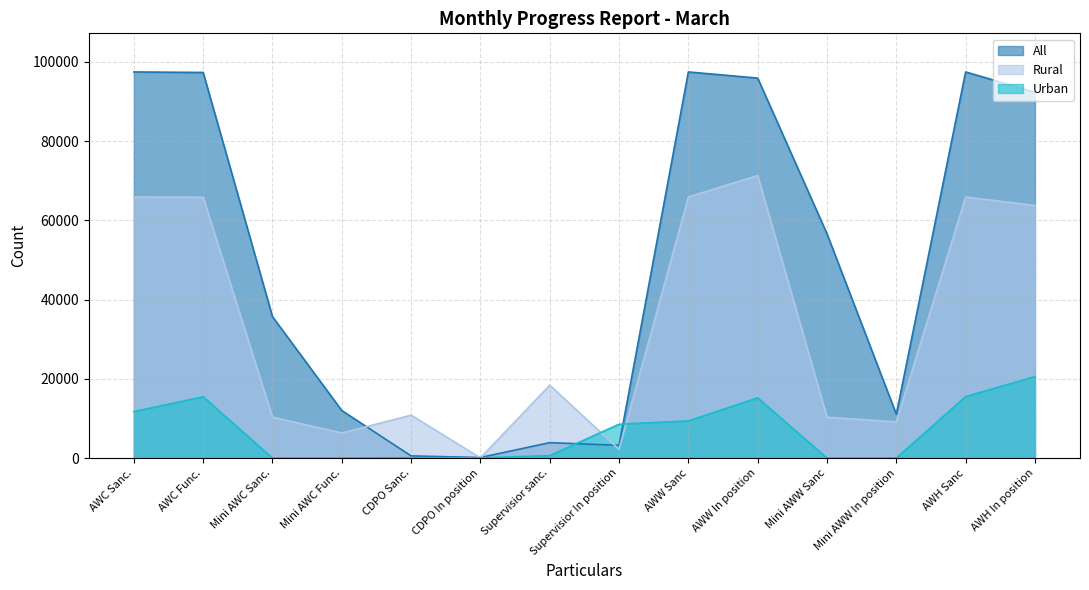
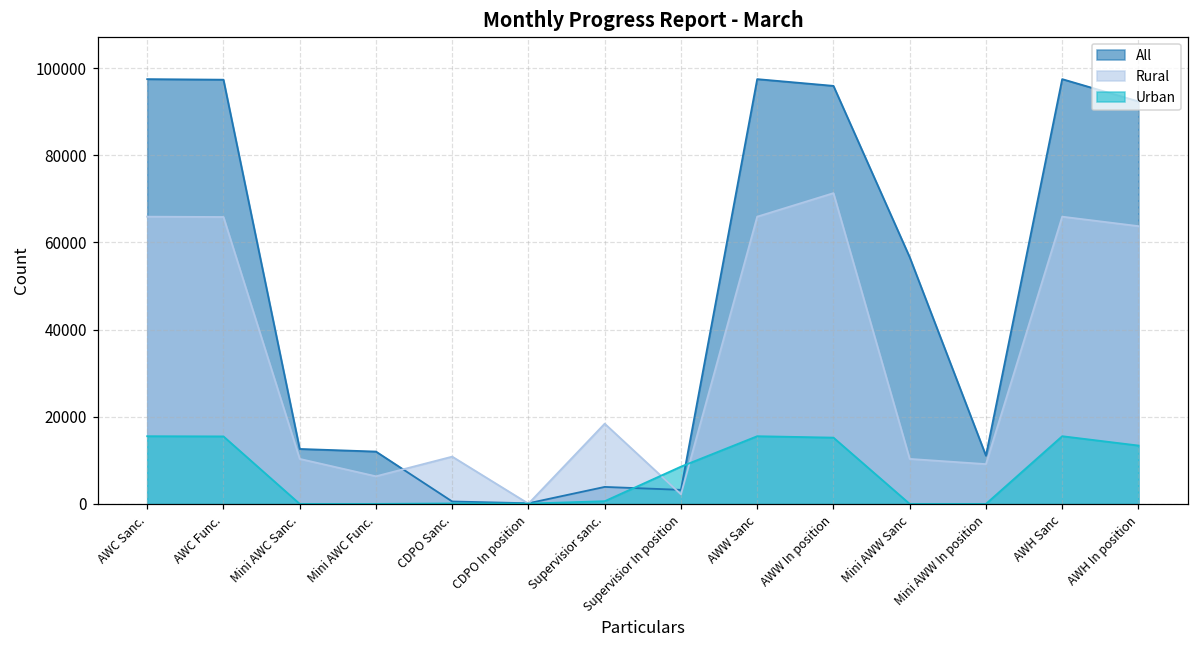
Urban, AWC Sanc.: 12000 -> 16000
All, Mini AWC Sanc.: 36000 -> 13000
Urban, AWW Sanc: 9000 -> 16000
Urban, AWH In position: 21000 -> 13000
